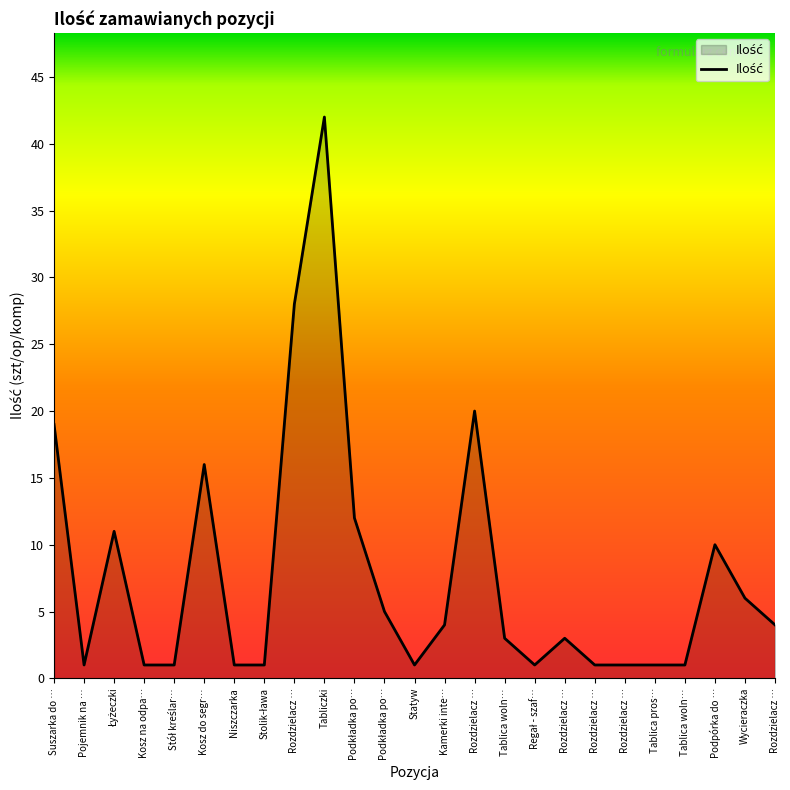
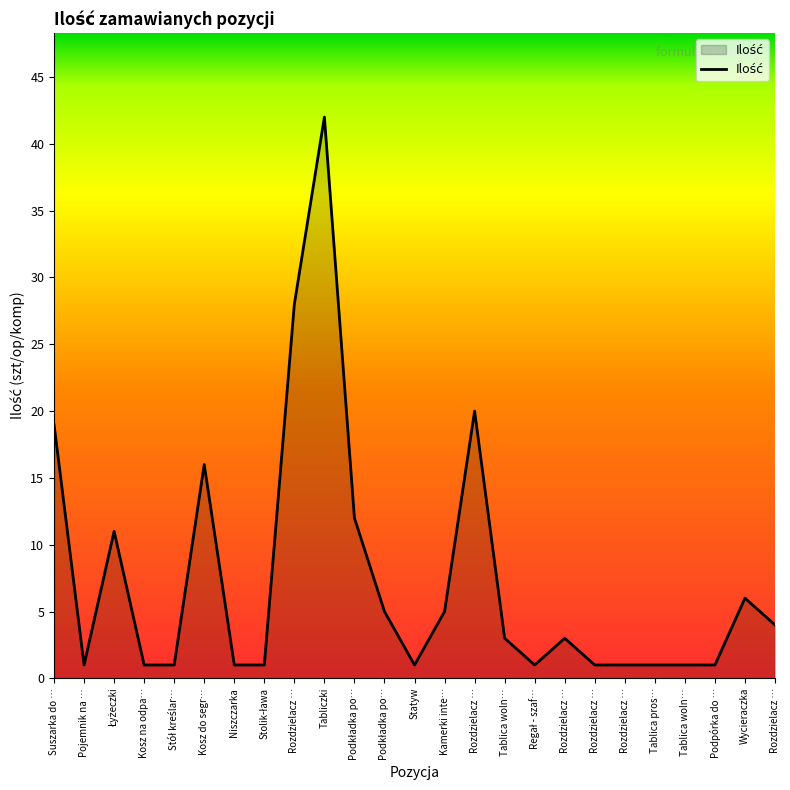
Kamerki inte…: 4 -> 5
Podpórka do …: 10 -> 1
